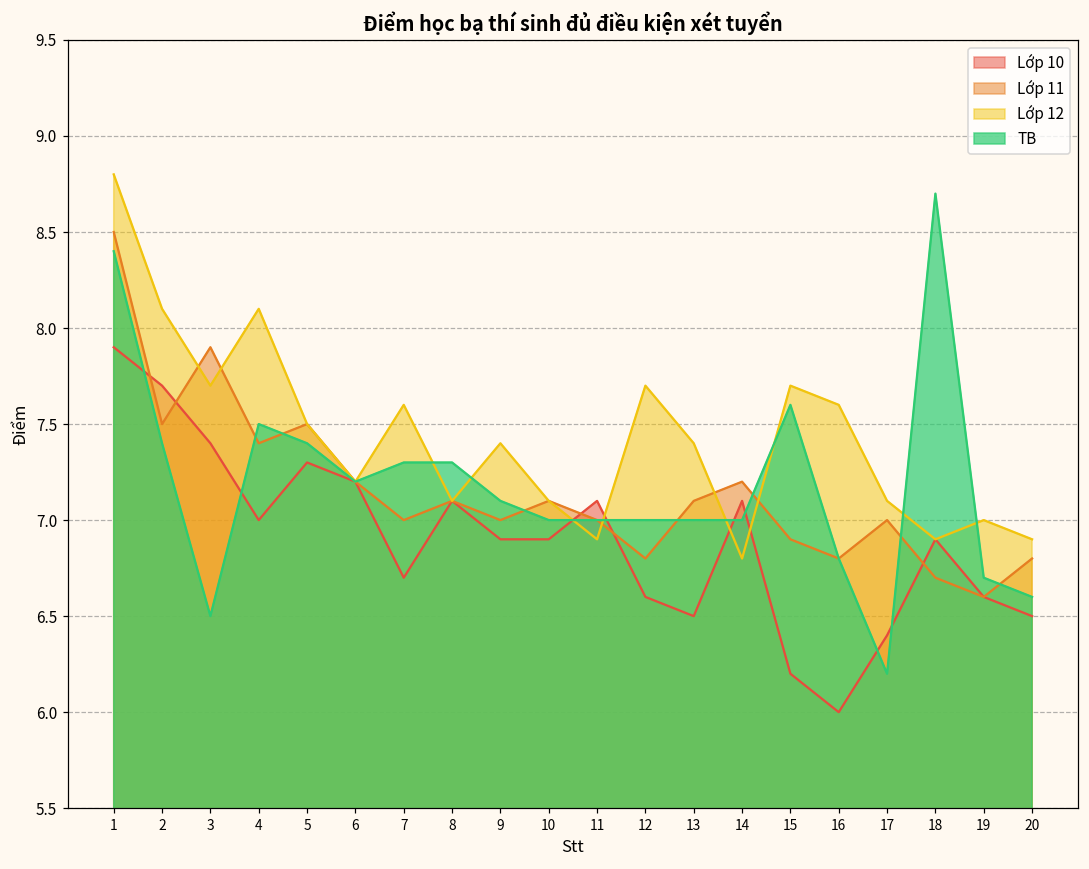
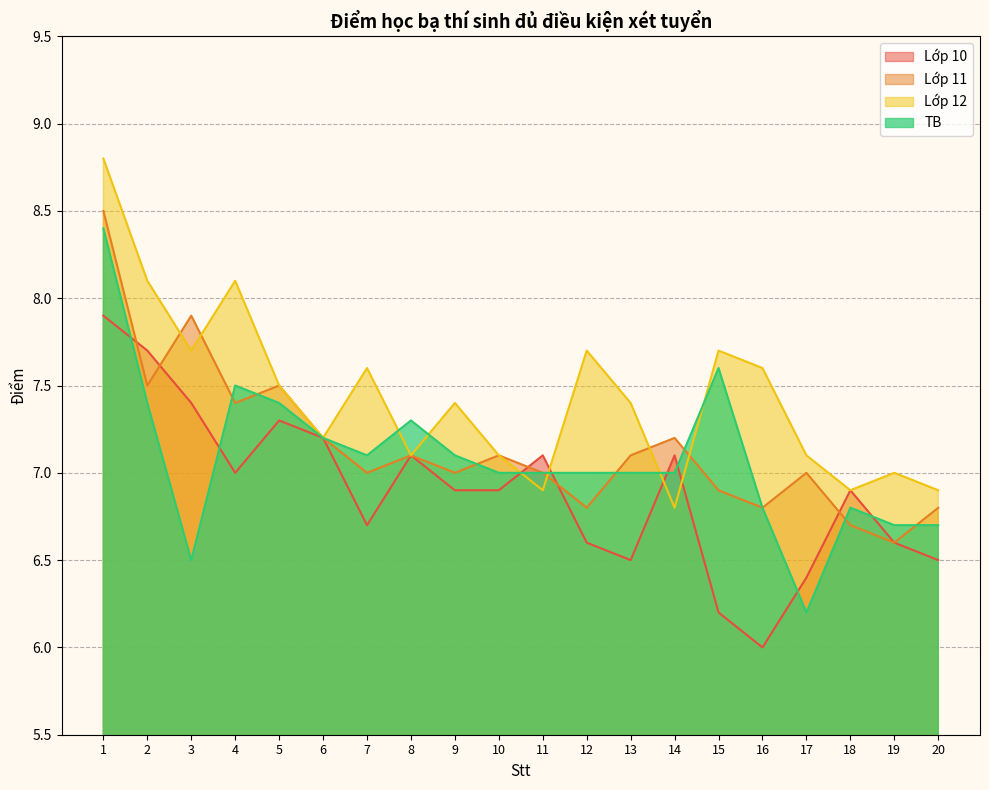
TB, 7: 7.3 -> 7.1
TB, 18: 8.7 -> 6.8
TB, 20: 6.6 -> 6.7
